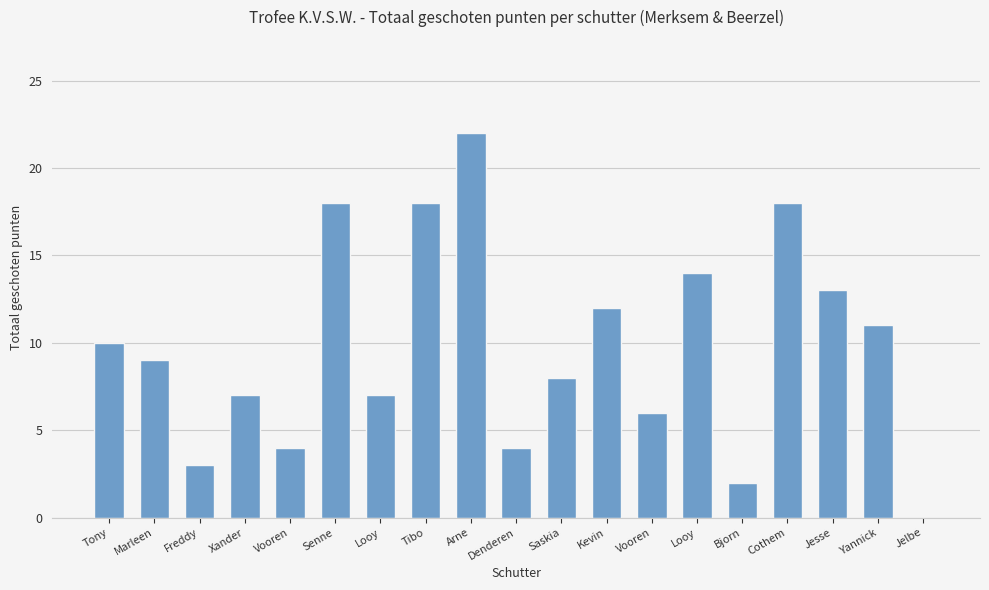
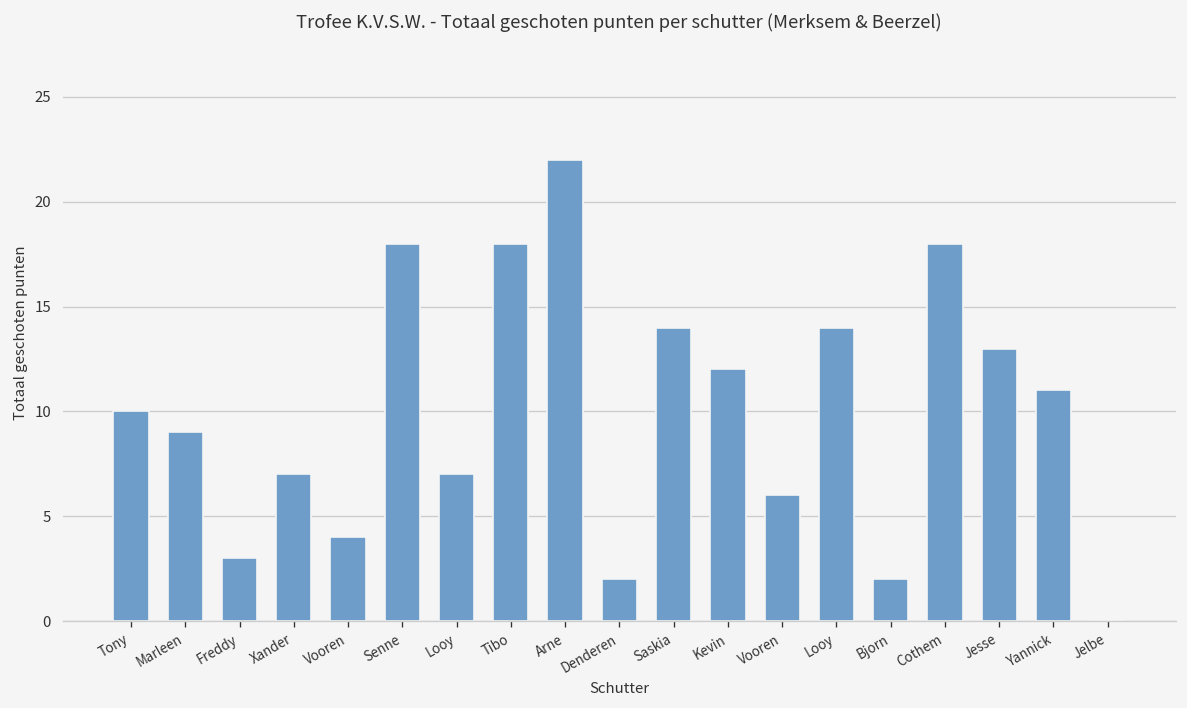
Denderen: 4 -> 2
Saskia: 8 -> 14
